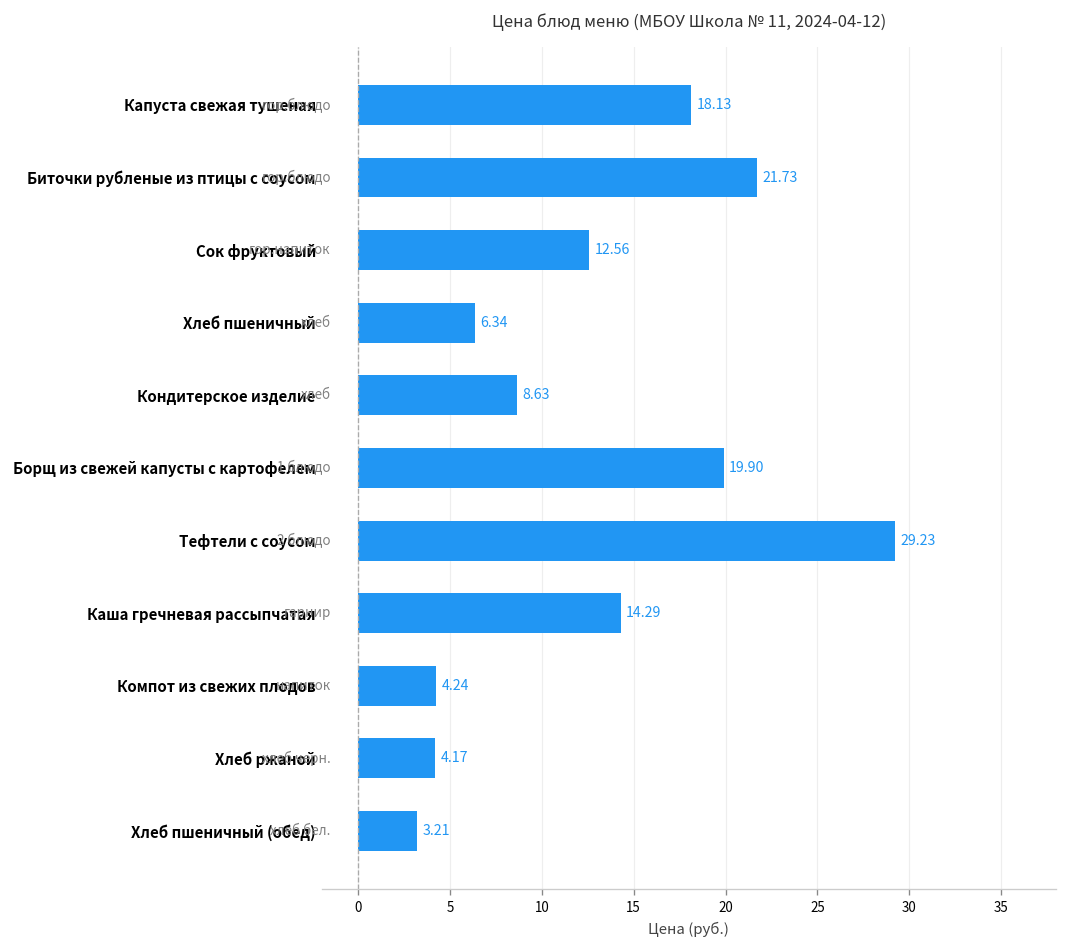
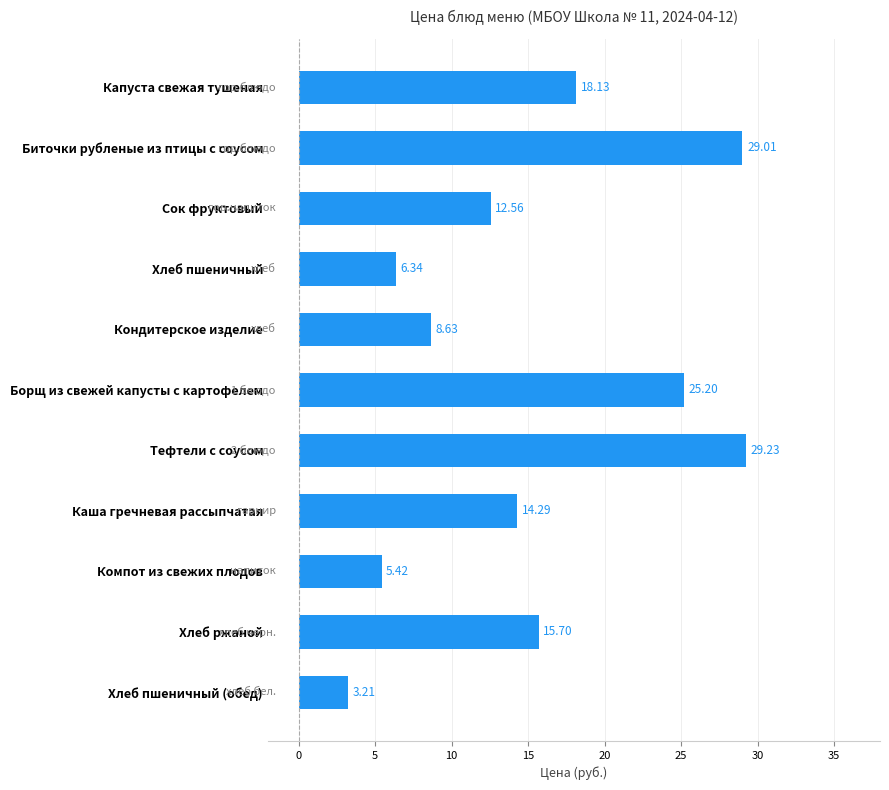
Биточки рубленые из птицы с соусом: 21.73 -> 29.01
Борщ из свежей капусты с картофелем: 19.90 -> 25.20
Компот из свежих плодов: 4.24 -> 5.42
Хлеб ржаной: 4.17 -> 15.70
